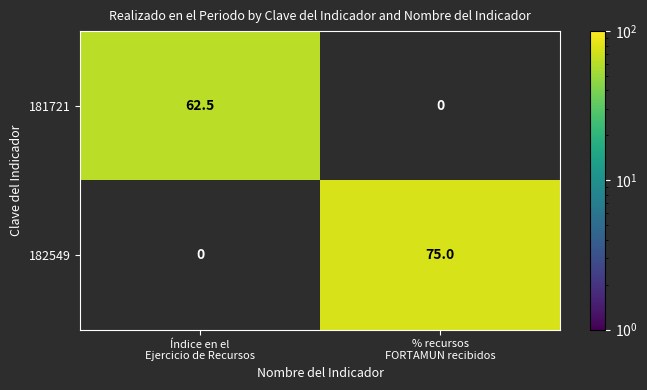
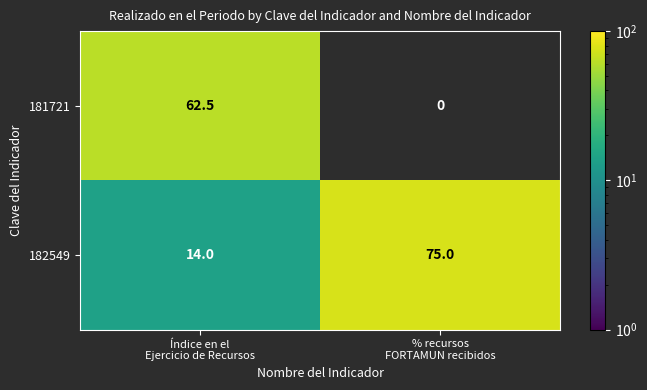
182549, Índice en el Ejercicio de Recursos: 0 -> 14.0
